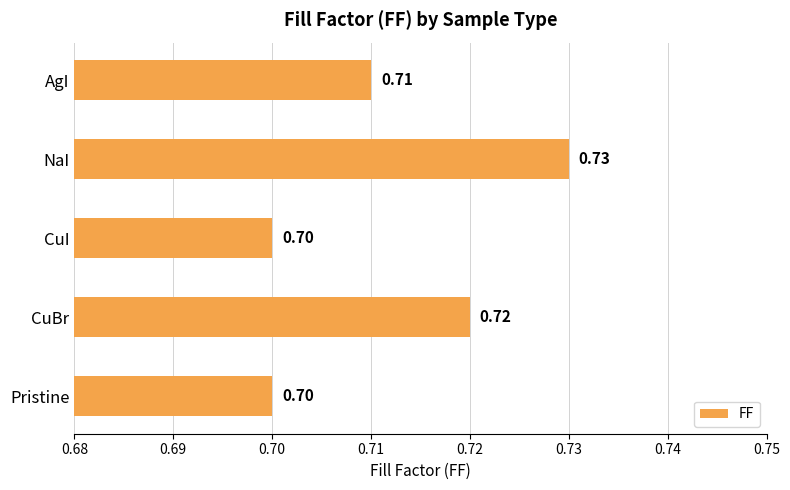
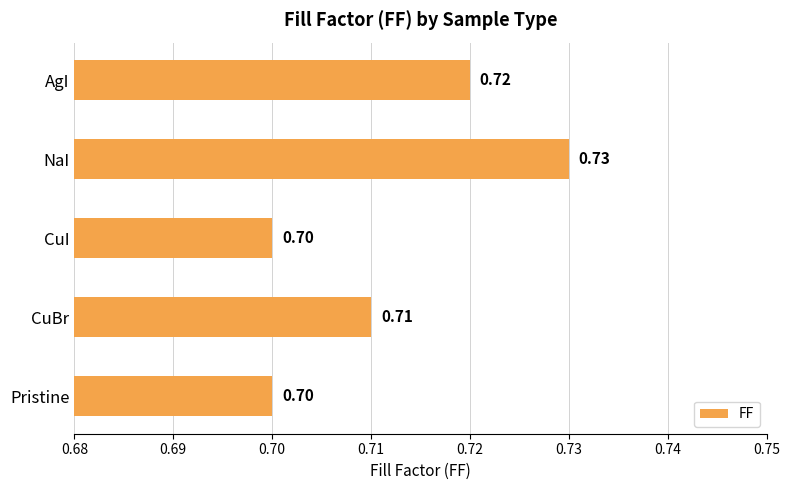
AgI: 0.71 -> 0.72
CuBr: 0.72 -> 0.71
